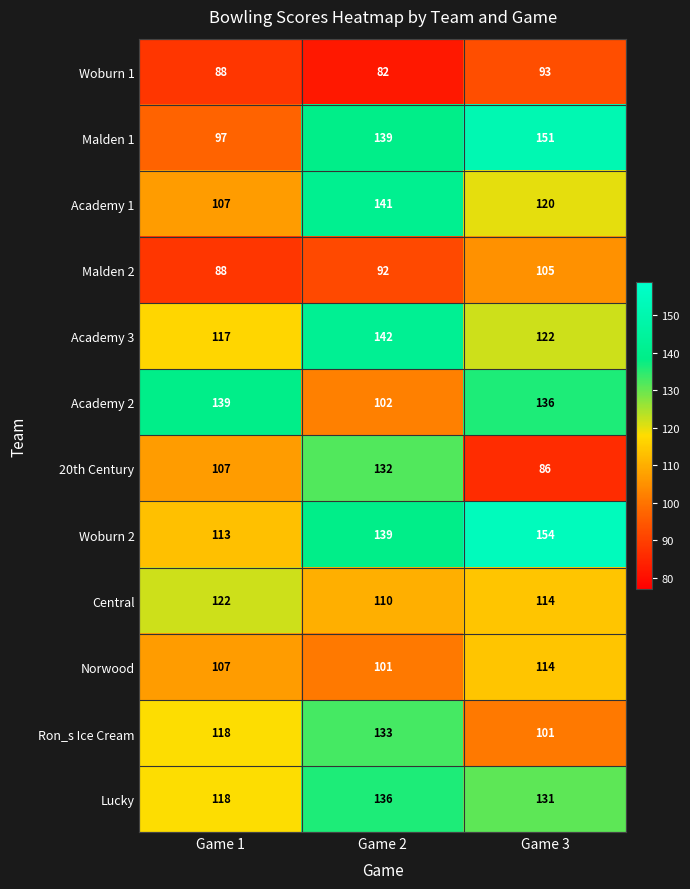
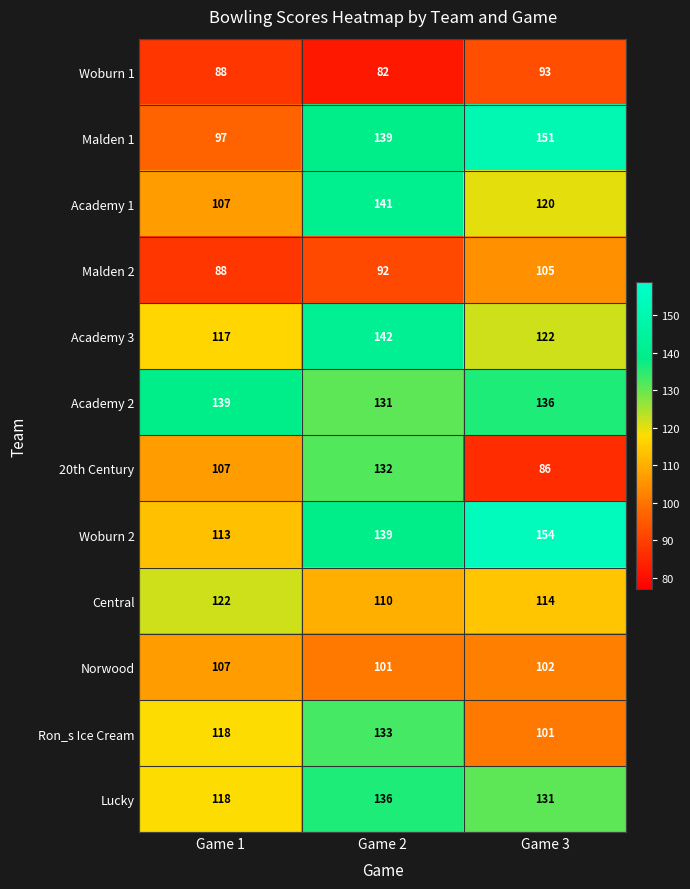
Academy 2, Game 2: 102 -> 131
Norwood, Game 3: 114 -> 102
